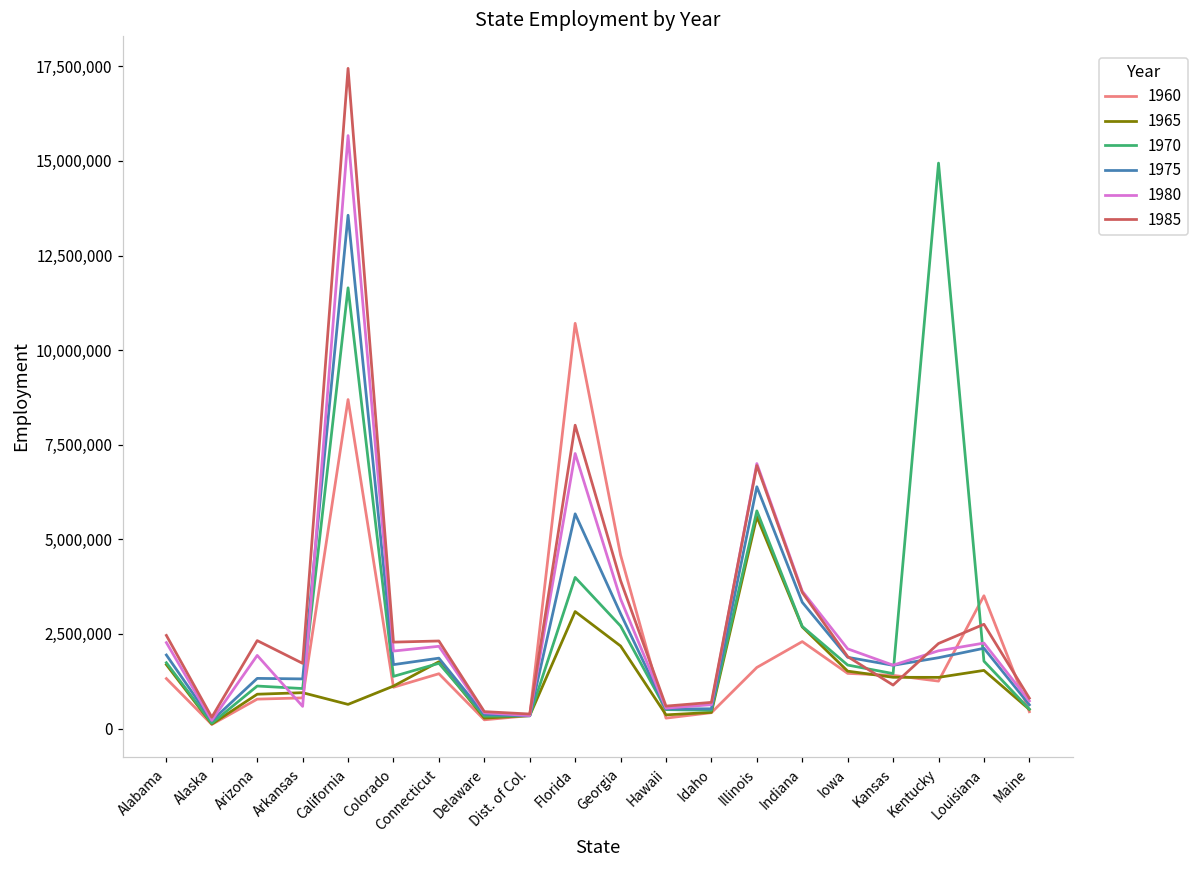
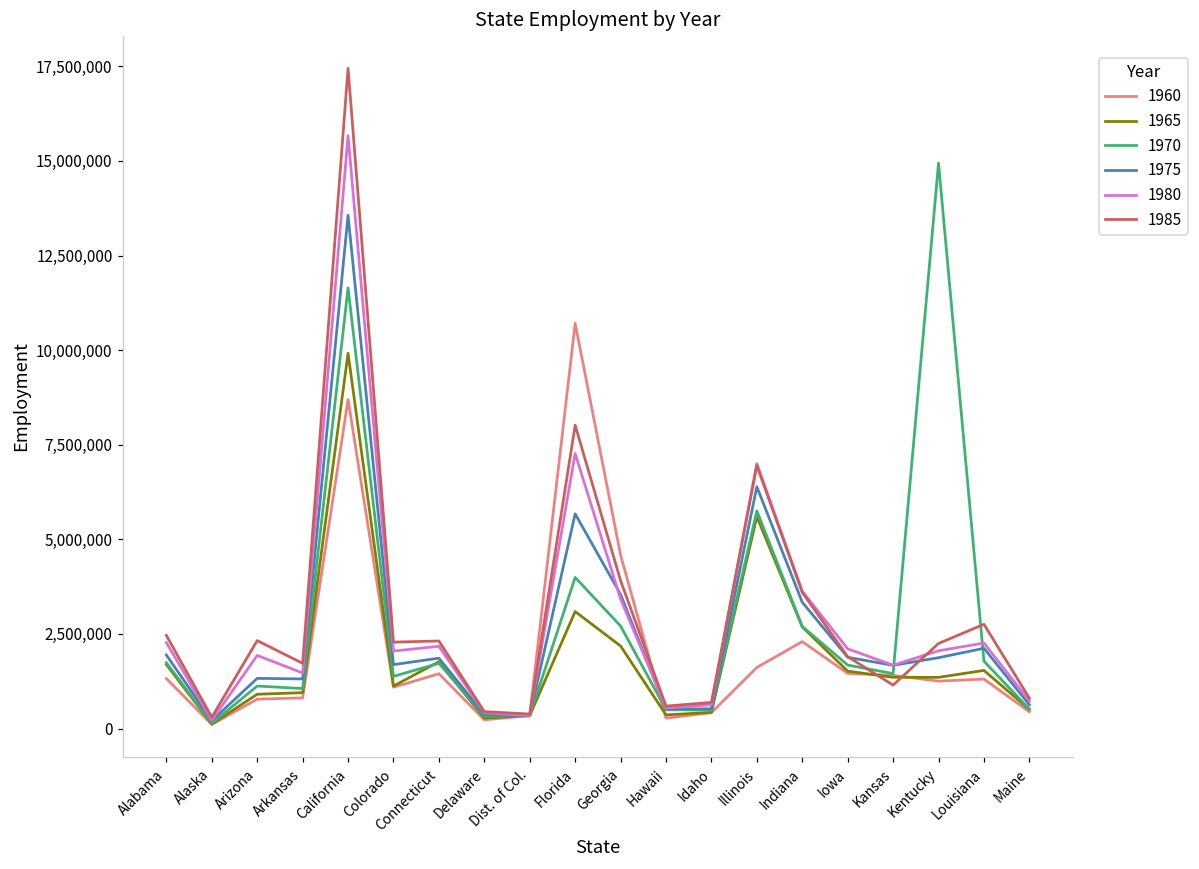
1980, Arkansas: 600,000 -> 1,500,000
1965, California: 600,000 -> 9,900,000
1975, Georgia: 3,000,000 -> 3,500,000
1960, Louisiana: 3,500,000 -> 1,300,000
